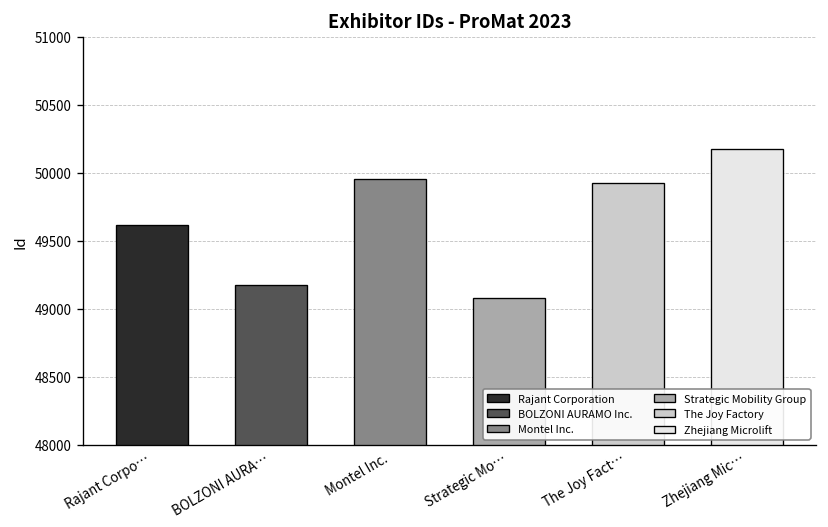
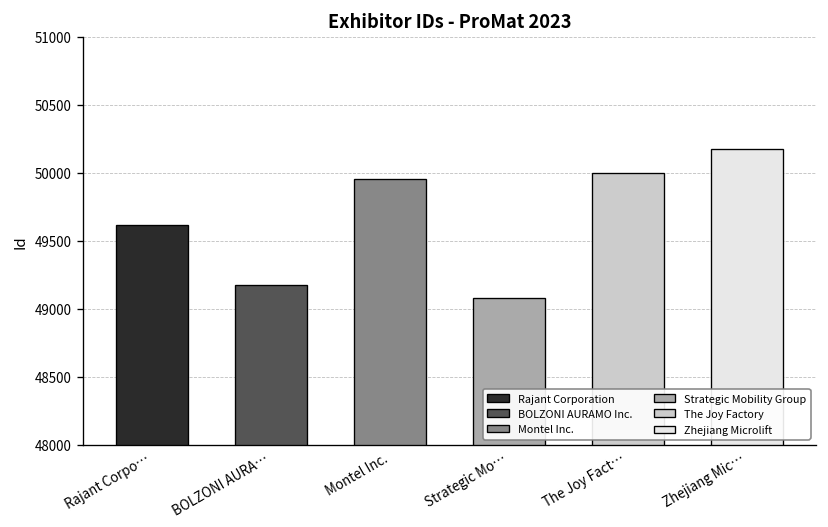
The Joy Fact…: 49920 -> 50000
